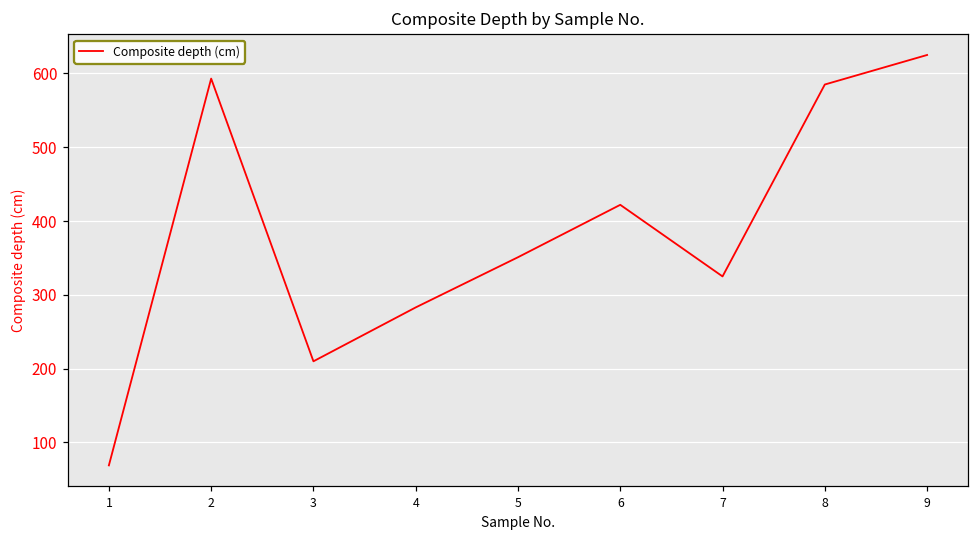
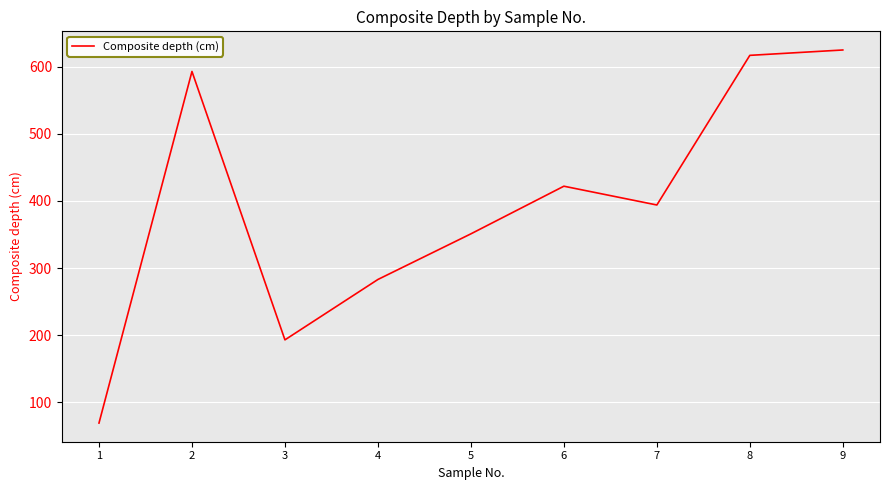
3: 210 -> 190
7: 330 -> 390
8: 590 -> 620
